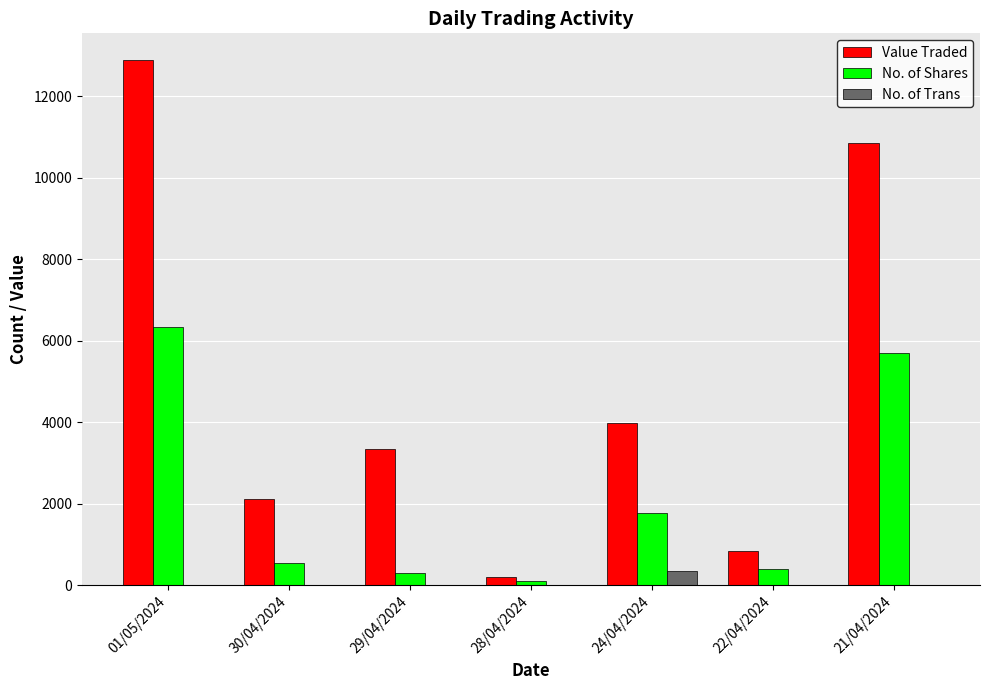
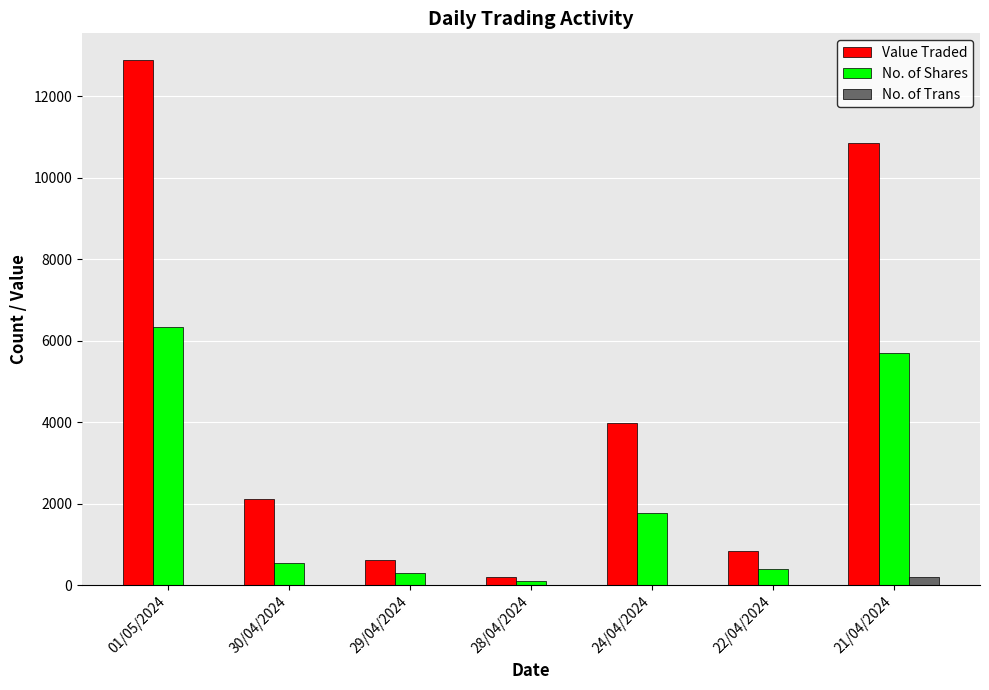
Value Traded, 29/04/2024: 3400 -> 600
No. of Trans, 24/04/2024: 400 -> 0
No. of Trans, 21/04/2024: 0 -> 200
